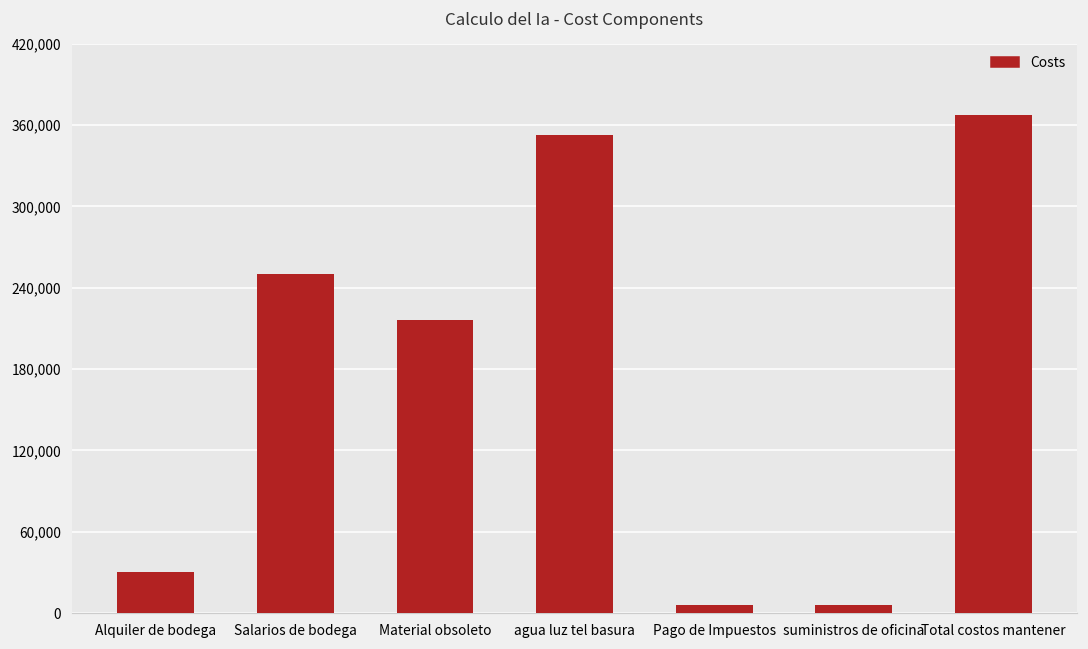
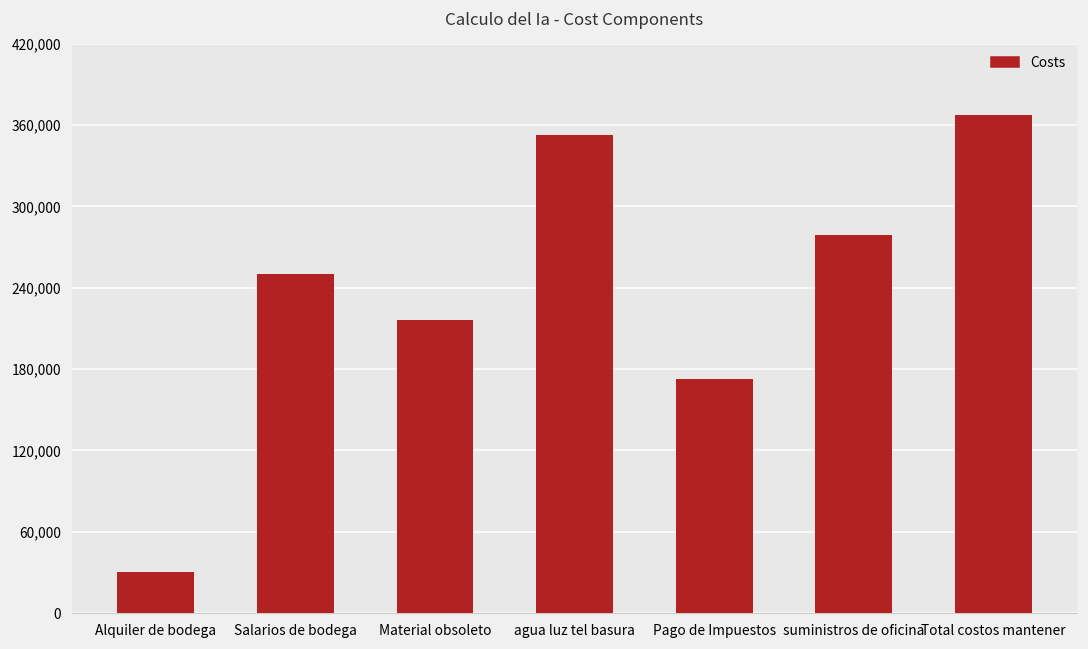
Pago de Impuestos: 6,000 -> 173,000
suministros de oficina: 6,000 -> 279,000
